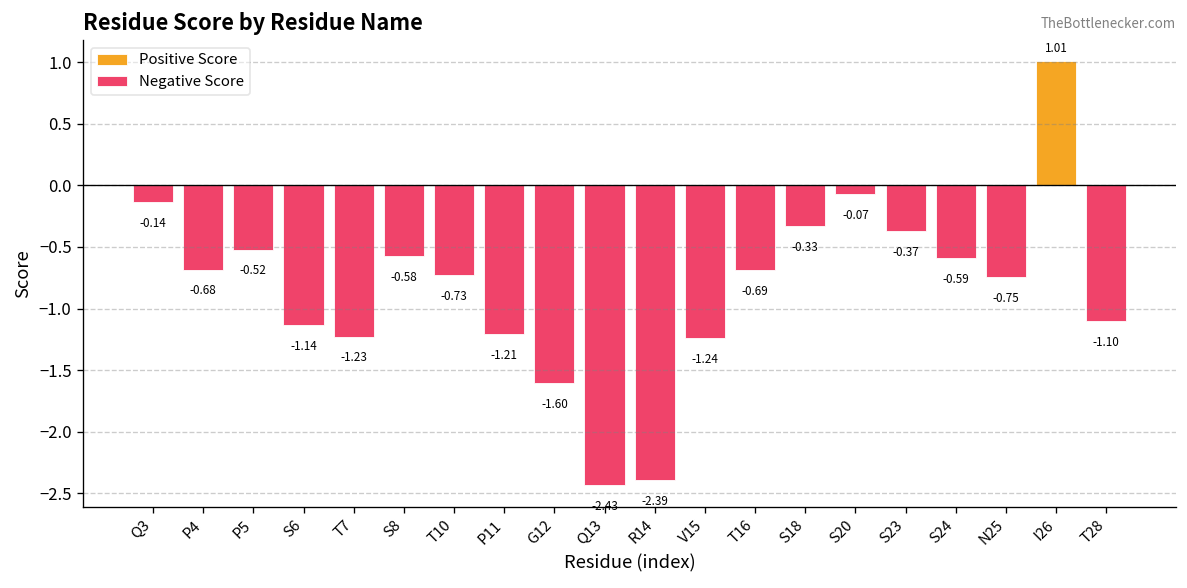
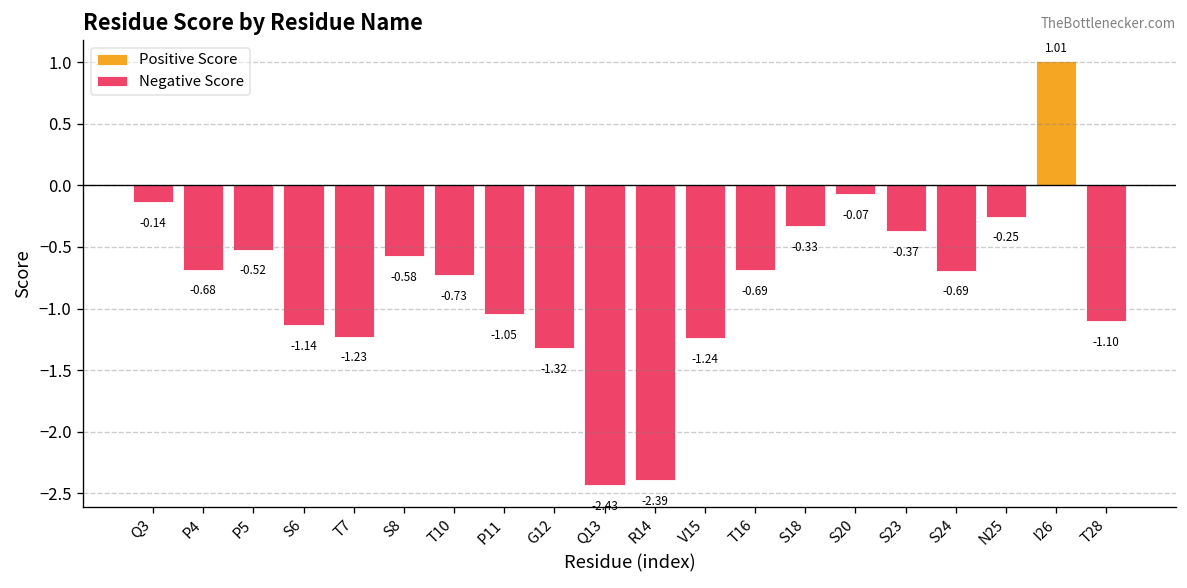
Negative Score, P11: -1.21 -> -1.05
Negative Score, G12: -1.60 -> -1.32
Negative Score, S24: -0.59 -> -0.69
Negative Score, N25: -0.75 -> -0.25
